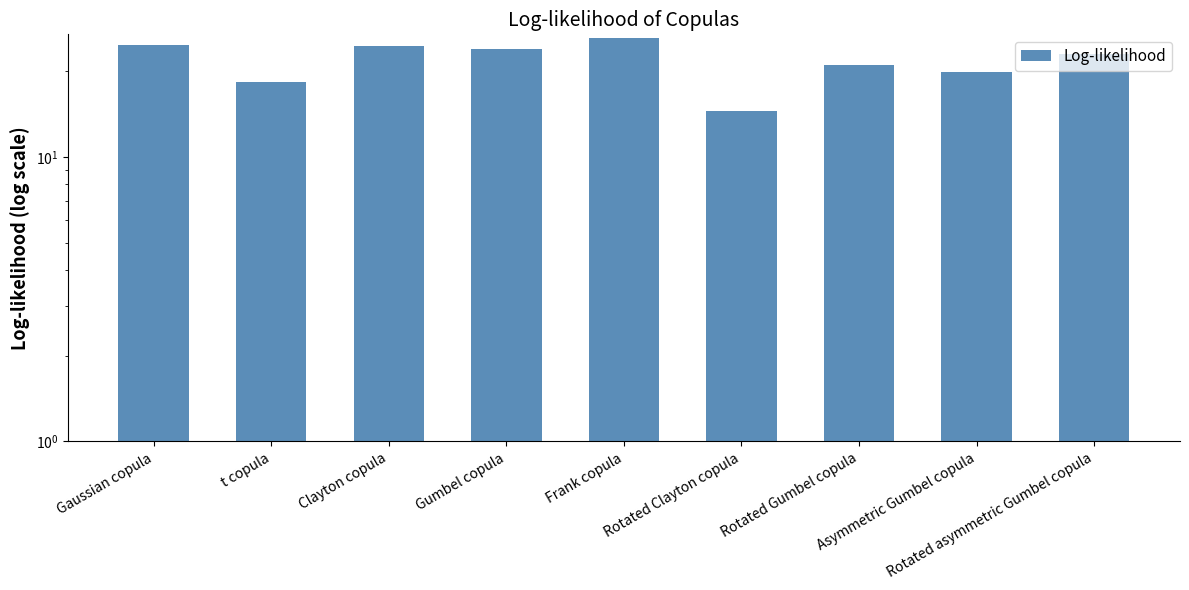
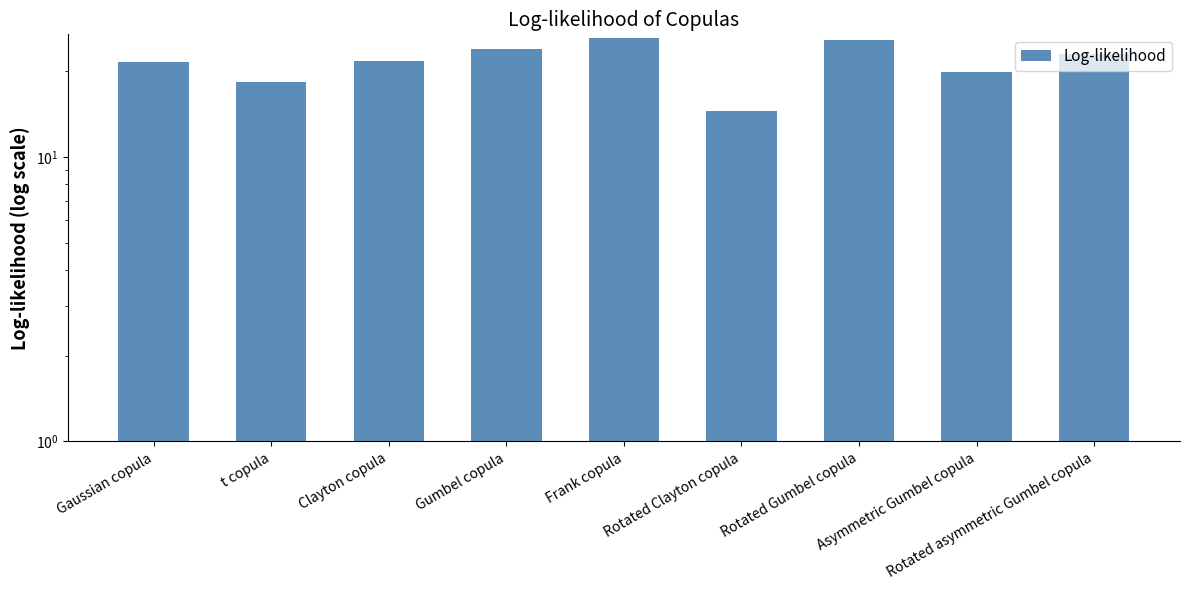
Gaussian copula: 25 -> 22
Clayton copula: 24 -> 22
Rotated Gumbel copula: 21 -> 26
